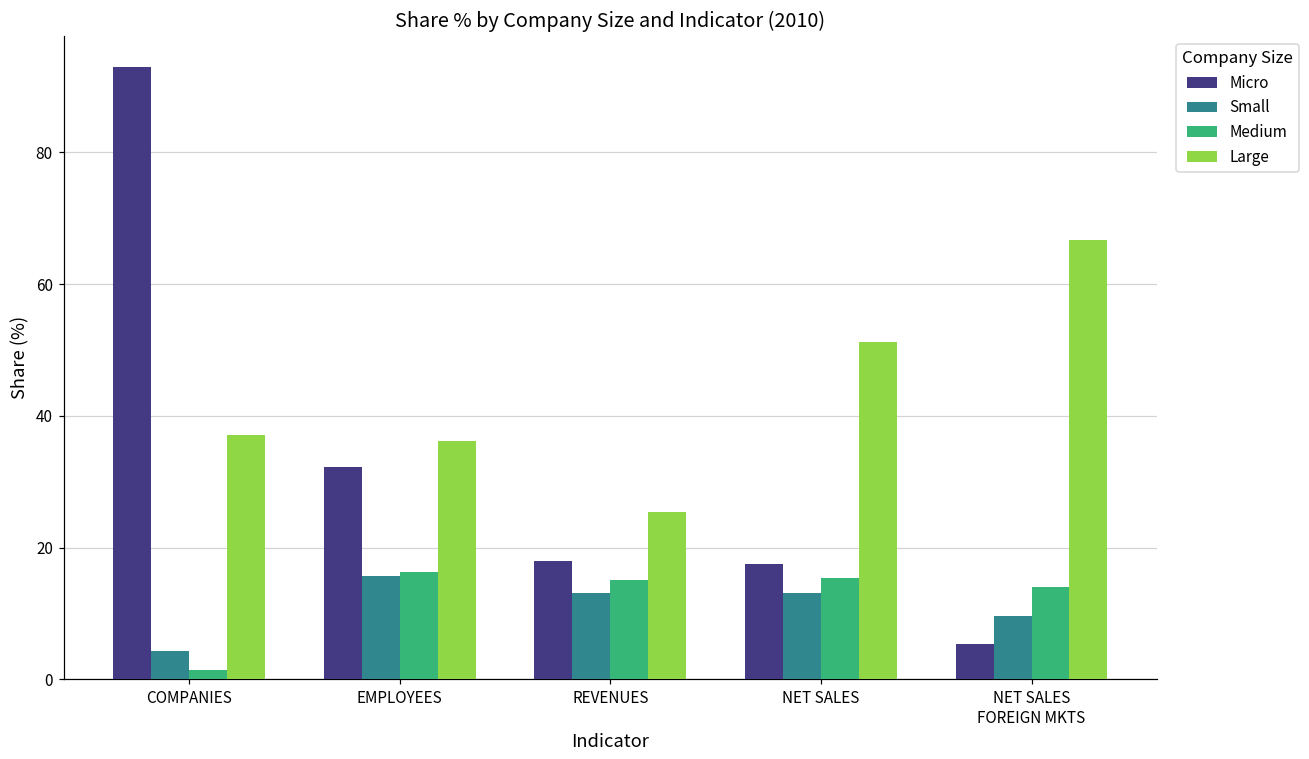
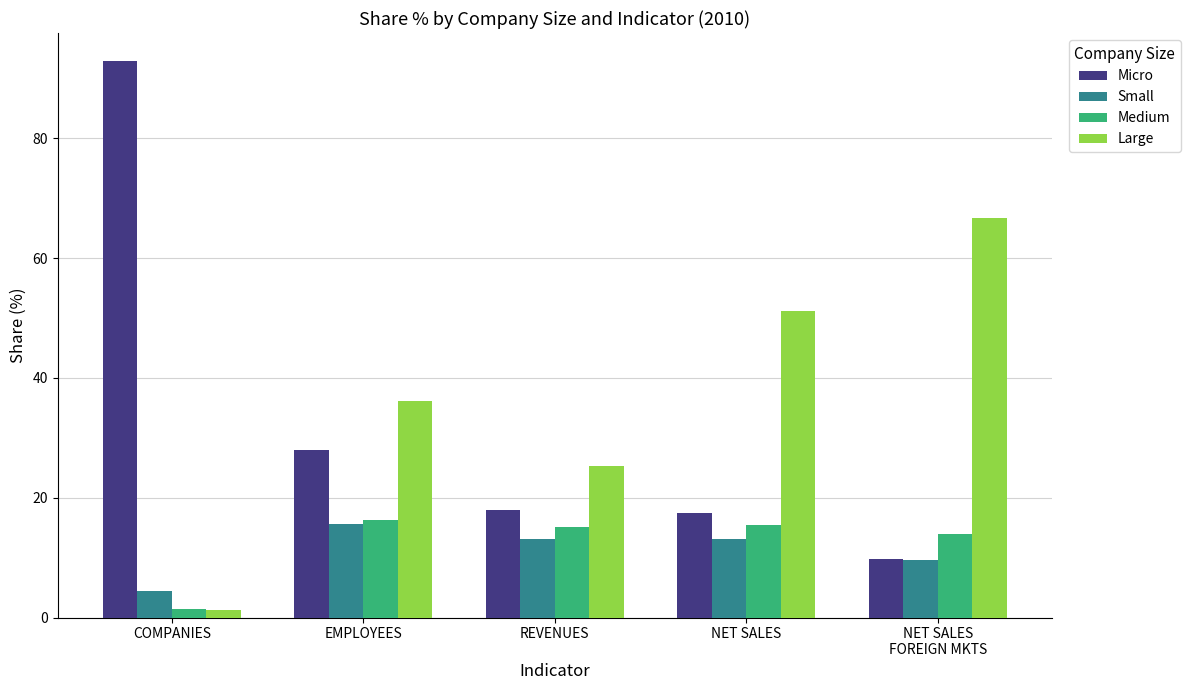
Large, COMPANIES: 37 -> 1
Micro, EMPLOYEES: 32 -> 28
Micro, NET SALES FOREIGN MKTS: 5 -> 10
